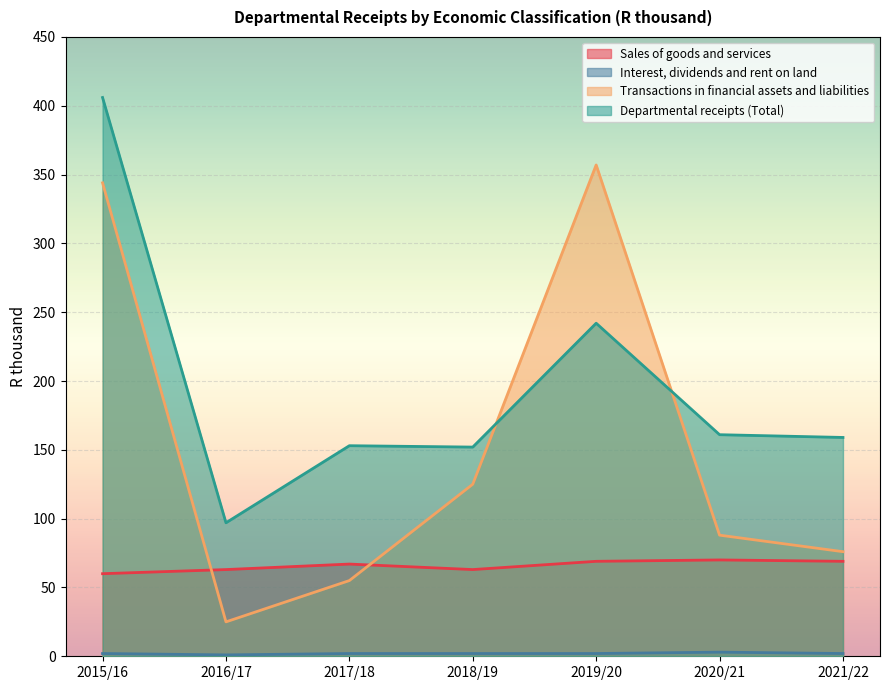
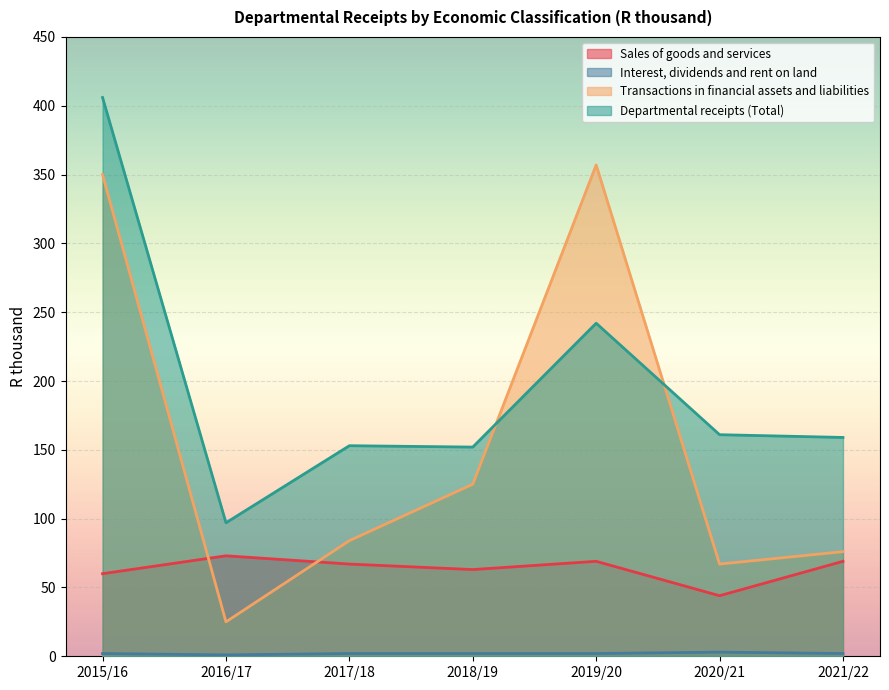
Transactions in financial assets and liabilities, 2015/16: 344 -> 350
Sales of goods and services, 2016/17: 63 -> 73
Transactions in financial assets and liabilities, 2017/18: 55 -> 84
Sales of goods and services, 2020/21: 70 -> 44
Transactions in financial assets and liabilities, 2020/21: 88 -> 67
